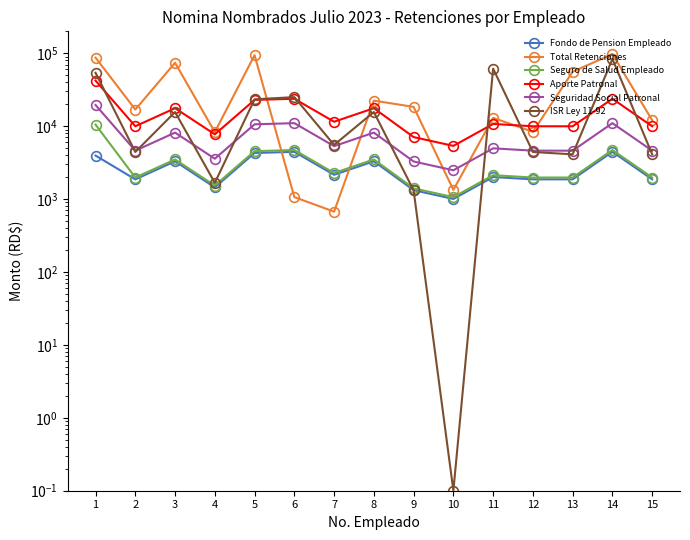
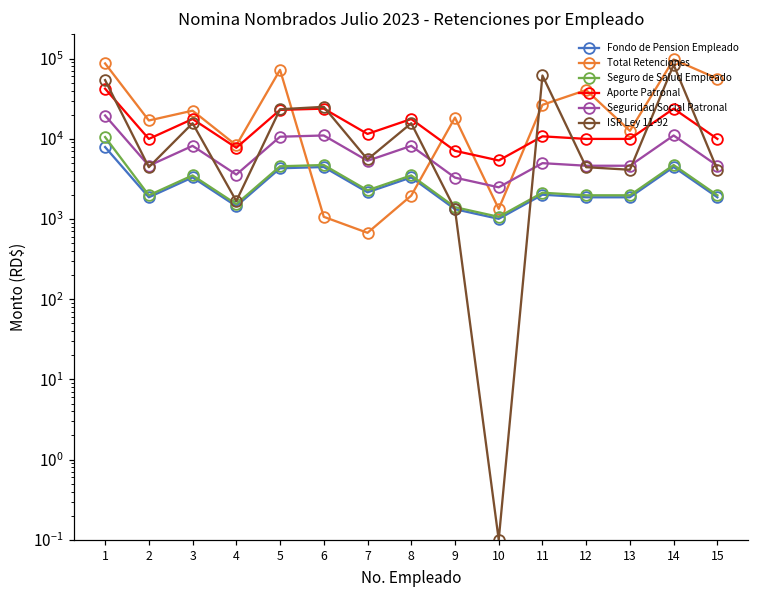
Fondo de Pension Empleado, 1: 4000 -> 8000
Total Retenciones, 3: 70000 -> 22000
Total Retenciones, 5: 90000 -> 70000
Total Retenciones, 8: 22000 -> 2000
Total Retenciones, 11: 13000 -> 27000
Total Retenciones, 12: 8000 -> 40000
Total Retenciones, 13: 60000 -> 13000
Total Retenciones, 15: 12000 -> 60000
